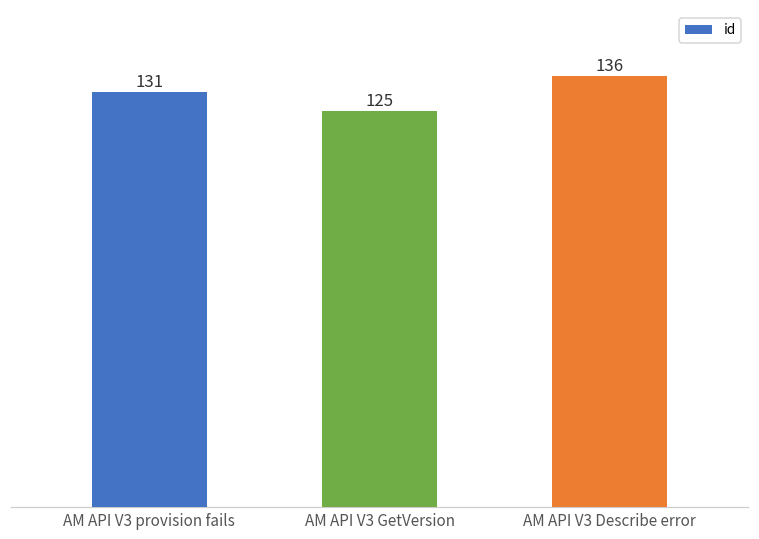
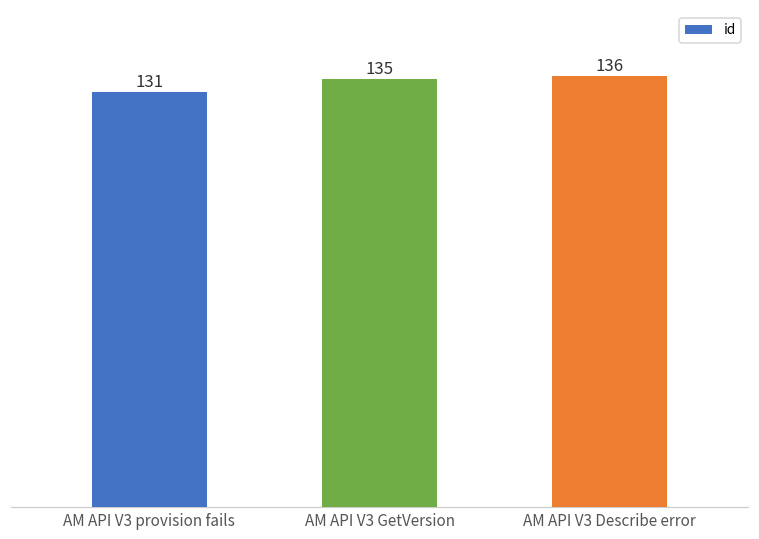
AM API V3 GetVersion: 125 -> 135
